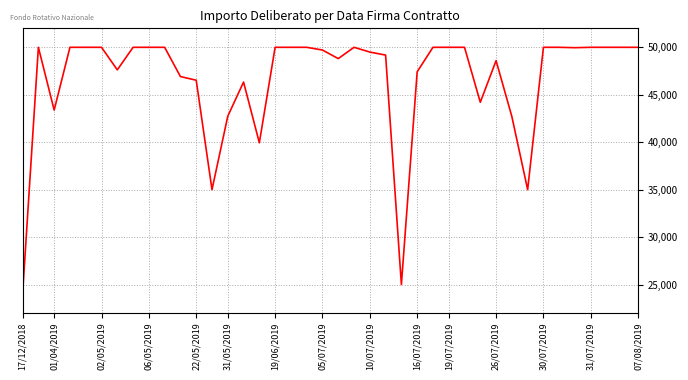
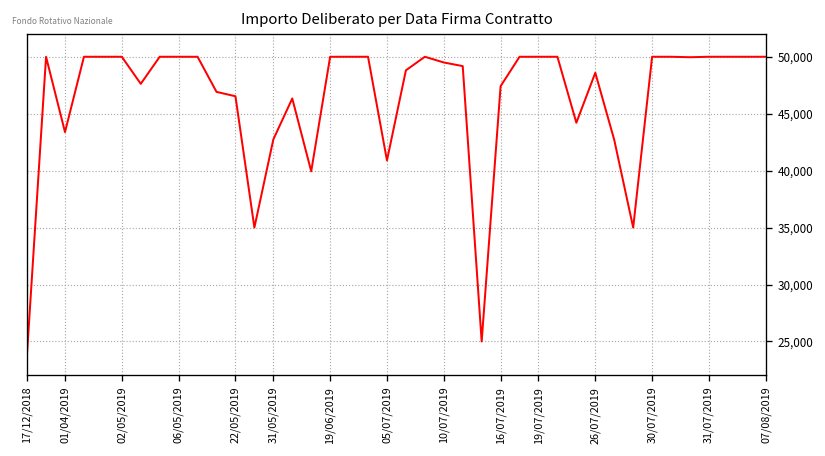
05/07/2019: 50,000 -> 41,000
